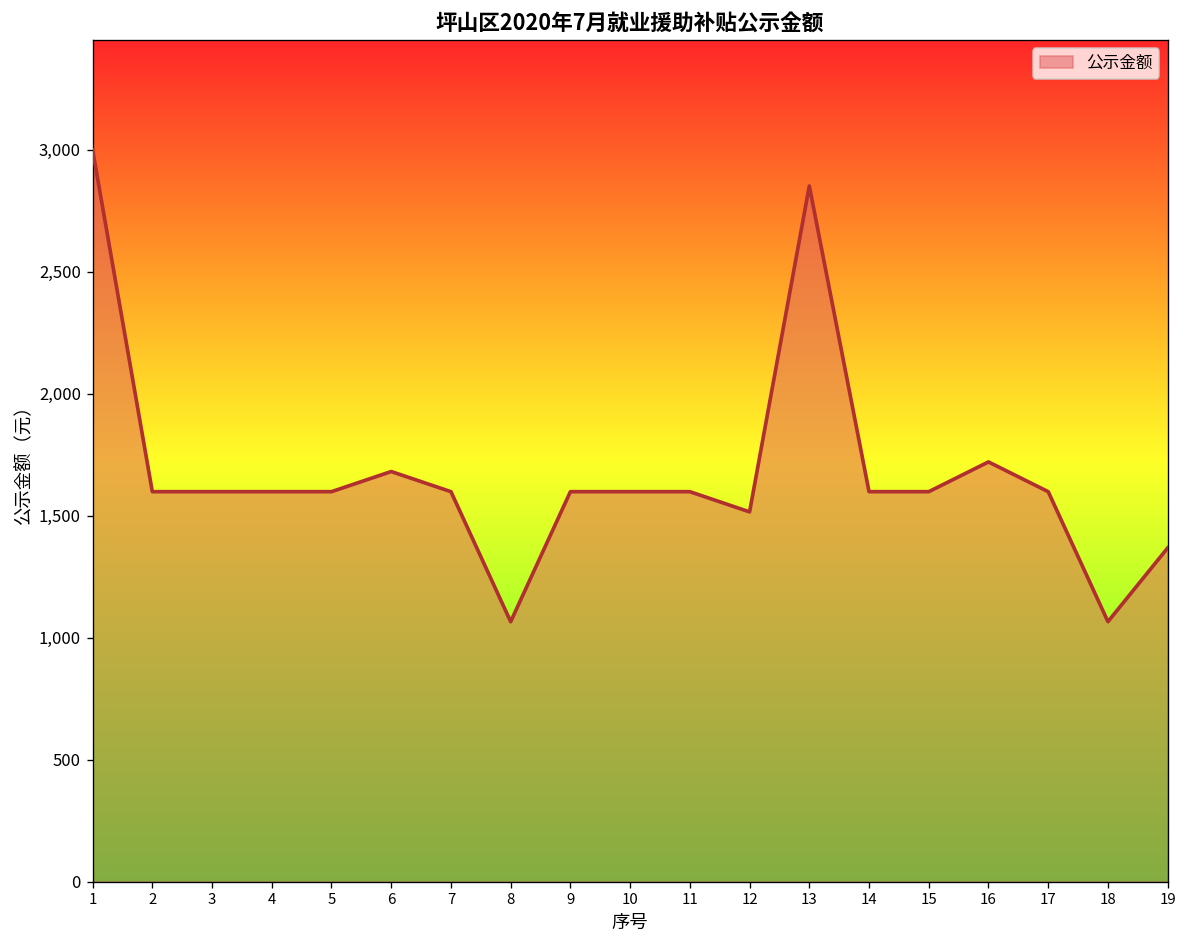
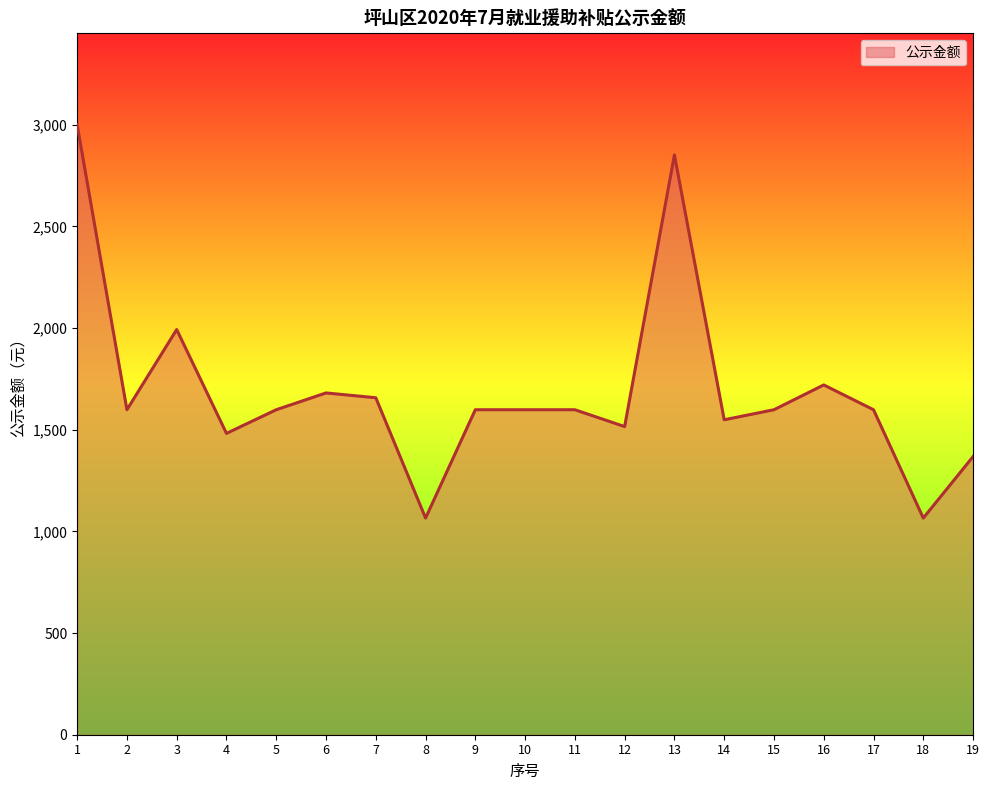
3: 1,600 -> 1,990
4: 1,600 -> 1,480
7: 1,600 -> 1,660
14: 1,600 -> 1,550
